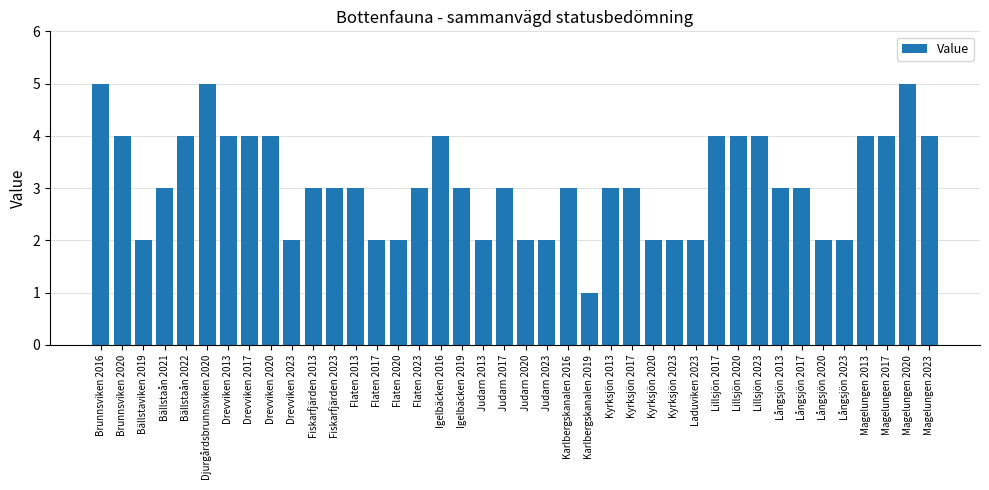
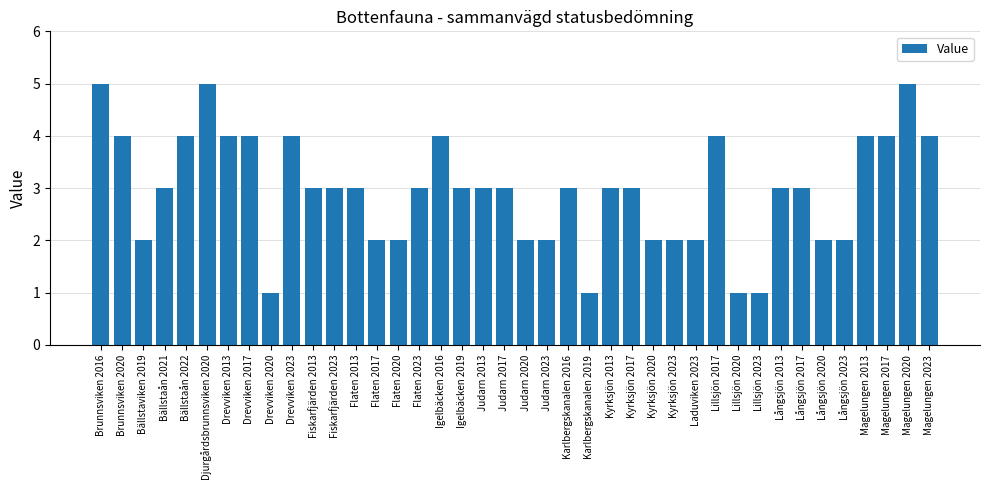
Drevviken 2020: 4 -> 1
Drevviken 2023: 2 -> 4
Judarn 2013: 2 -> 3
Lillsjön 2020: 4 -> 1
Lillsjön 2023: 4 -> 1
